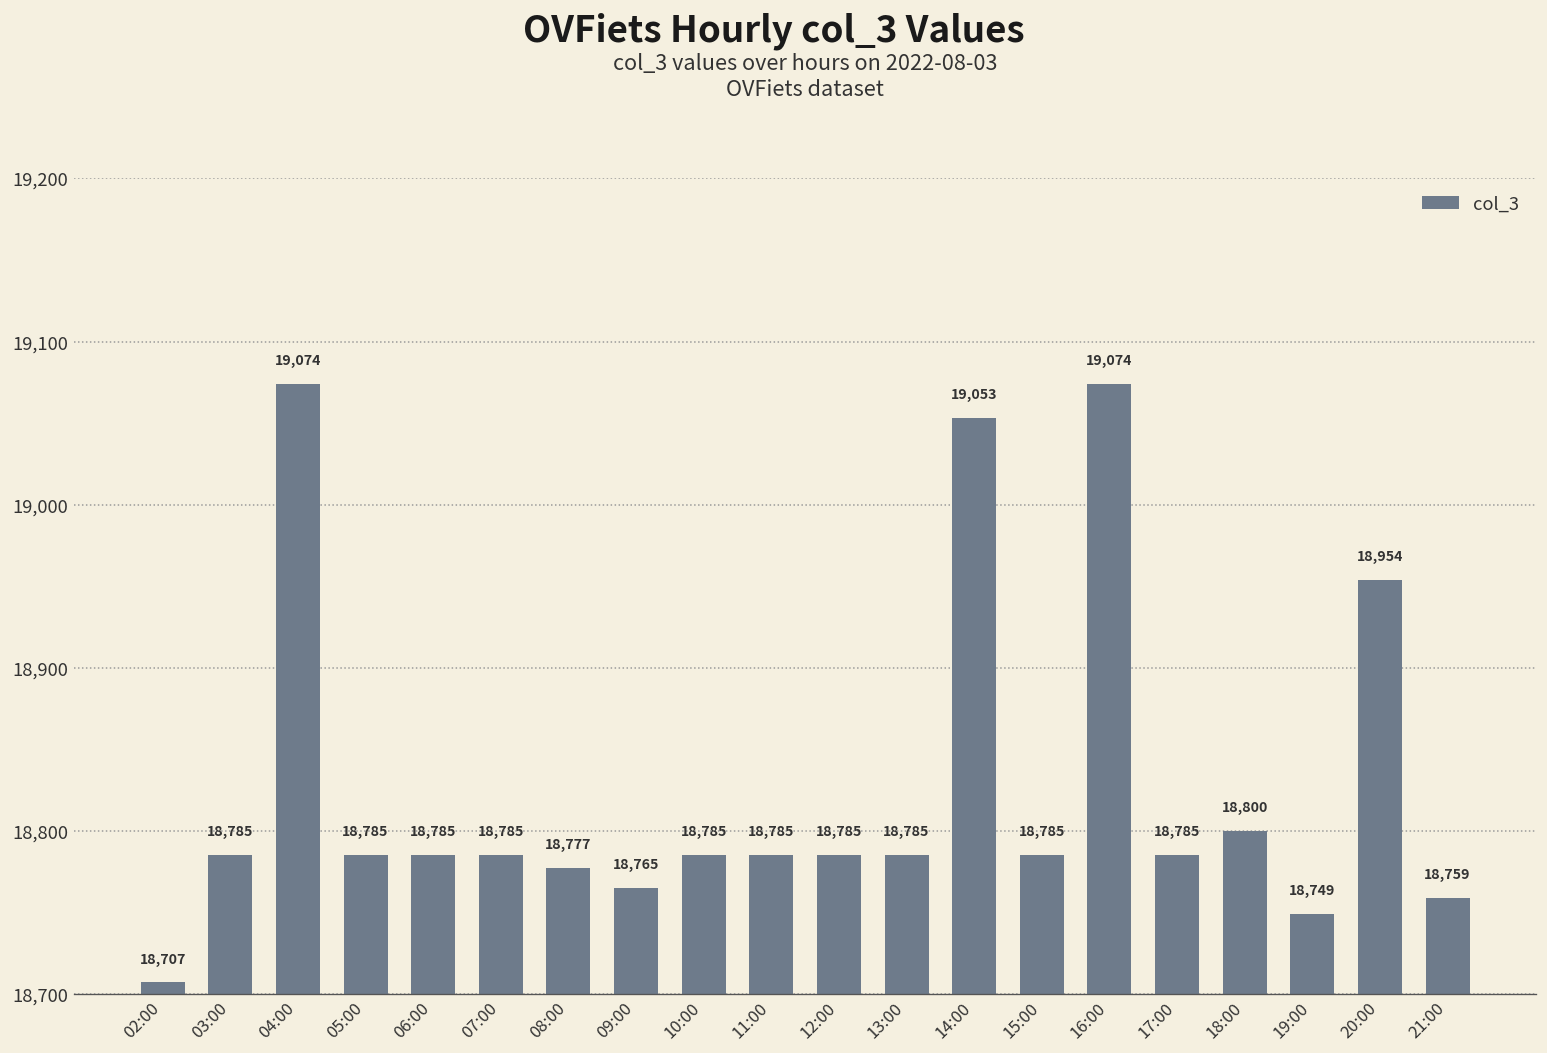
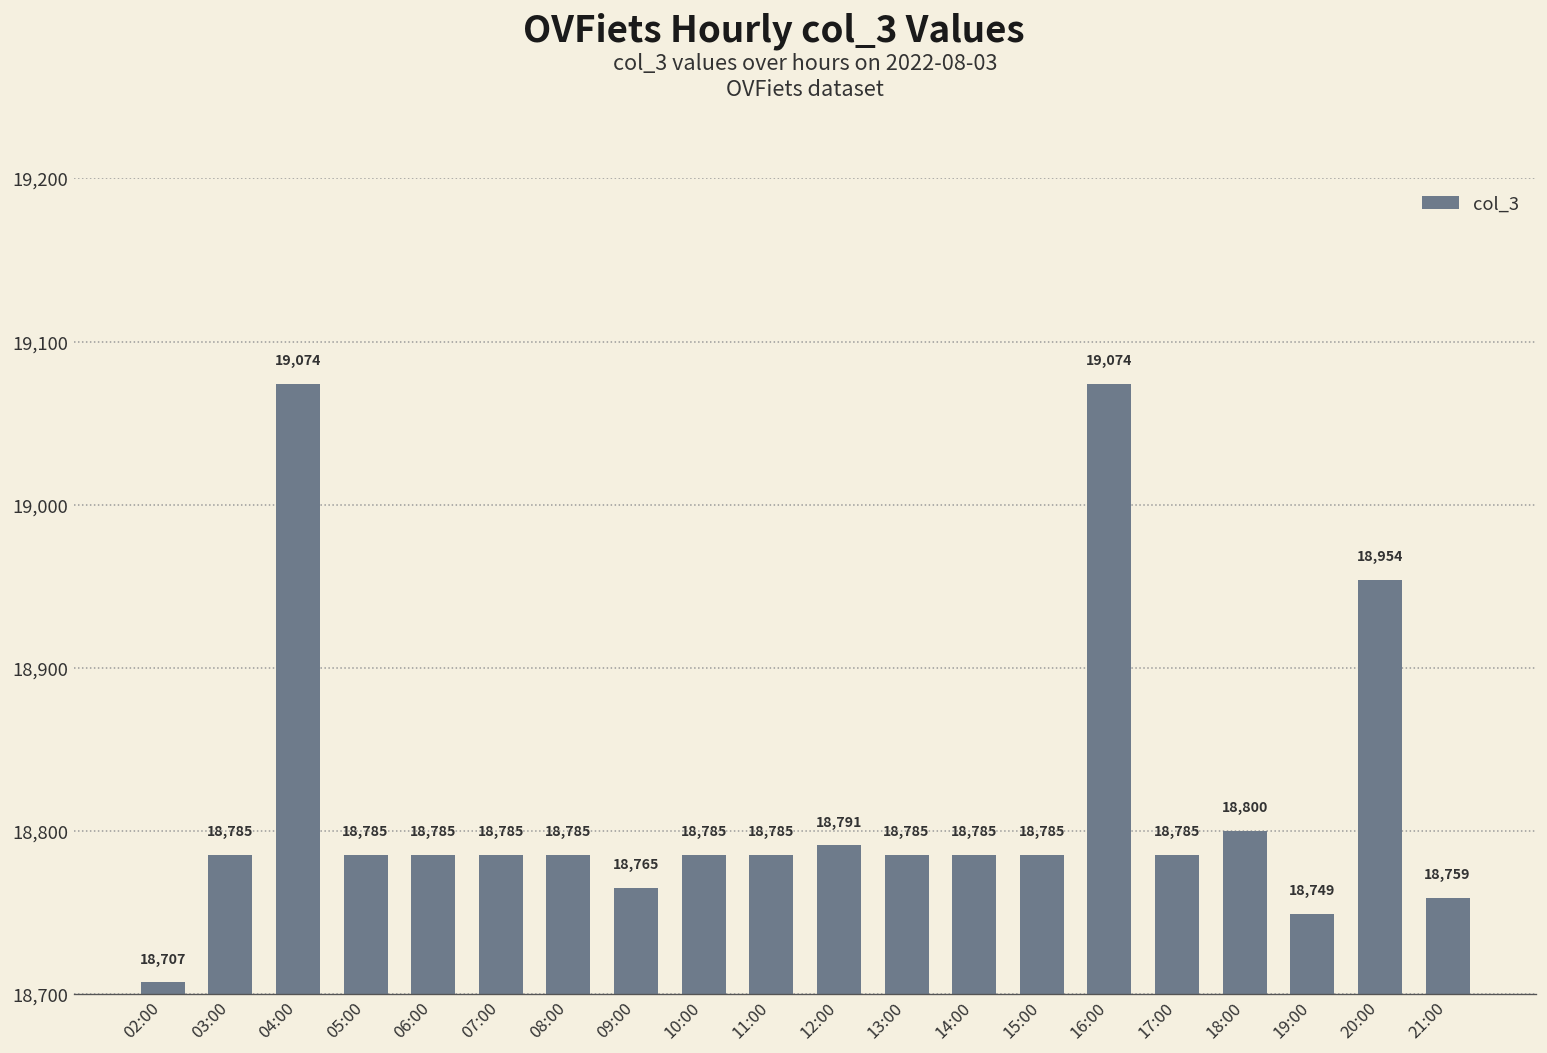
08:00: 18,777 -> 18,785
12:00: 18,785 -> 18,791
14:00: 19,053 -> 18,785
